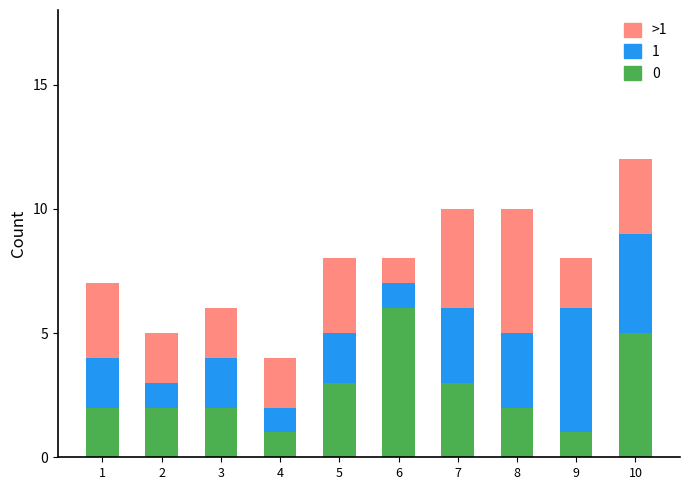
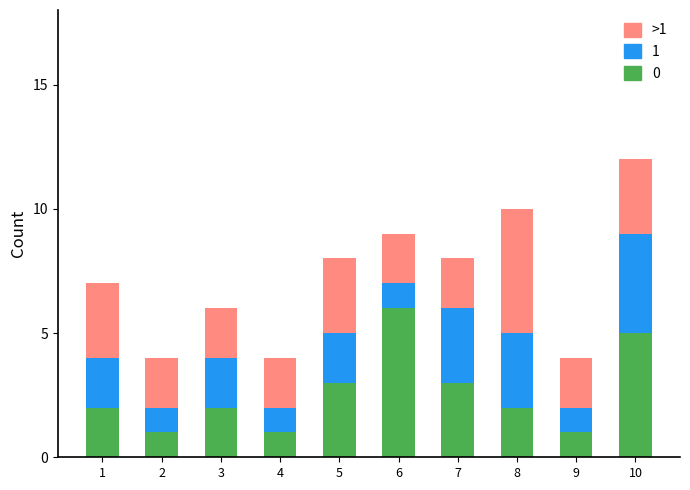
0, 2: 2 -> 1
>1, 6: 1 -> 2
>1, 7: 4 -> 2
1, 9: 5 -> 1
